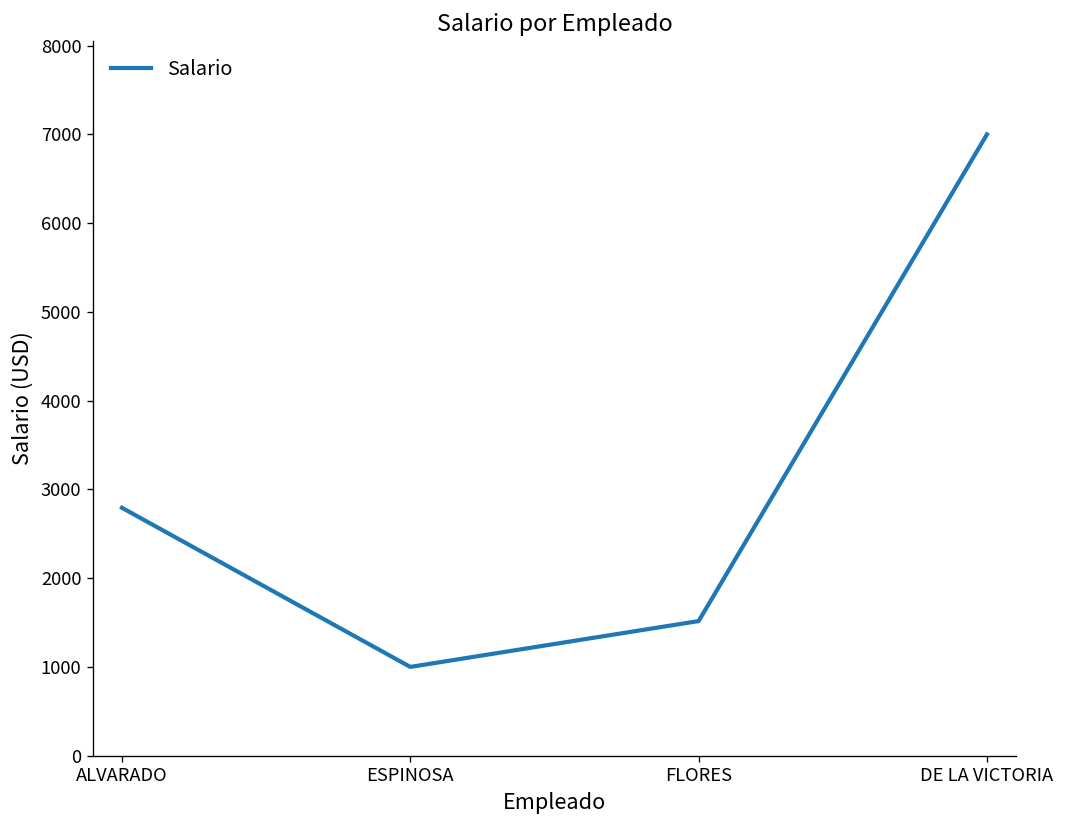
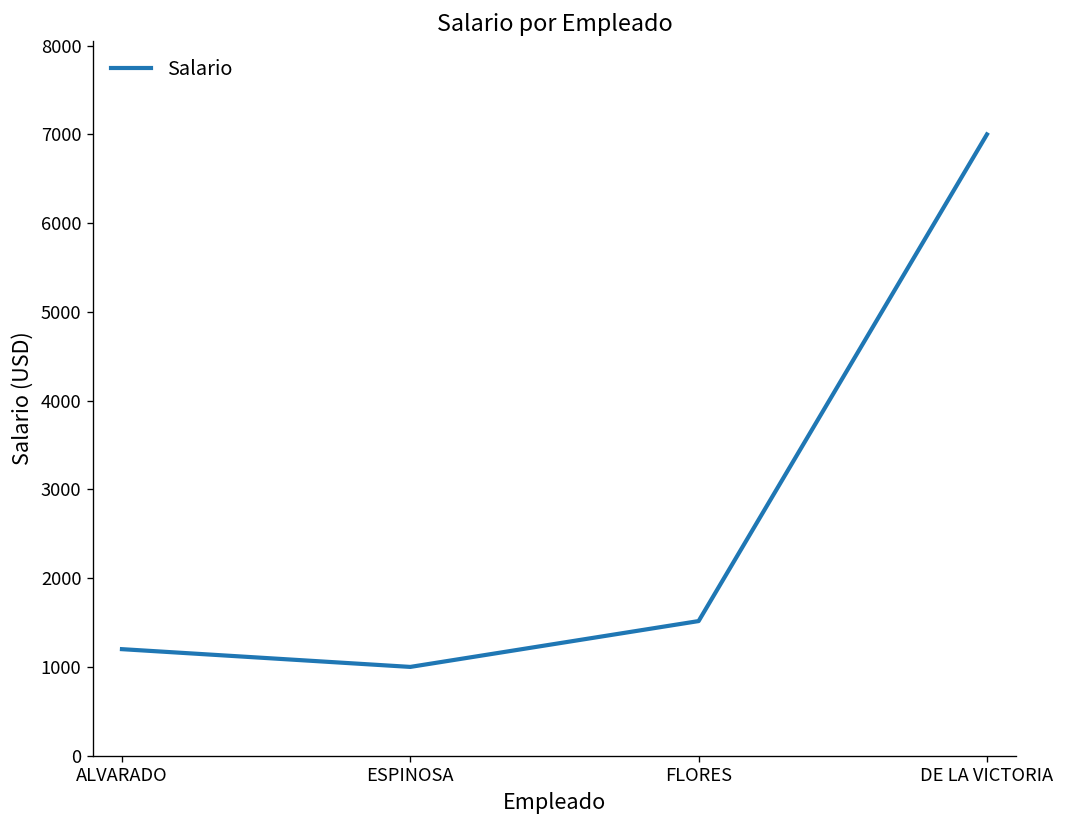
ALVARADO: 2800 -> 1200
